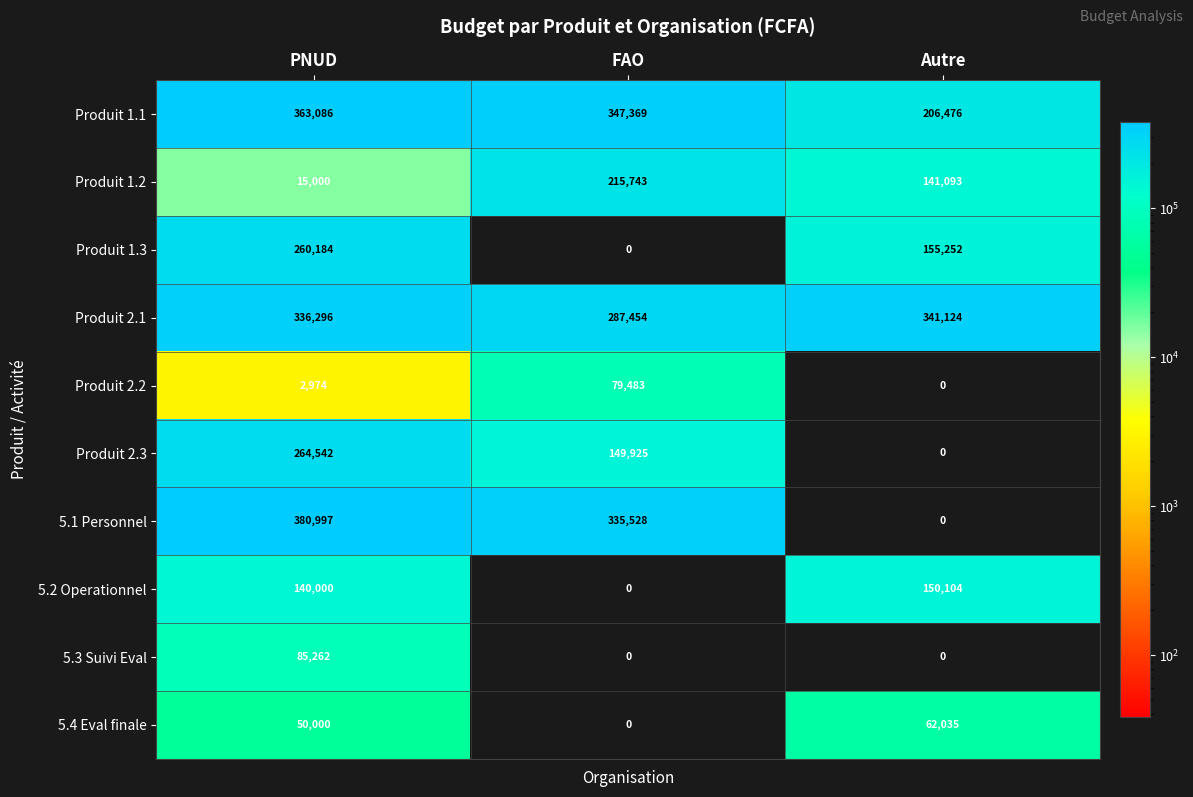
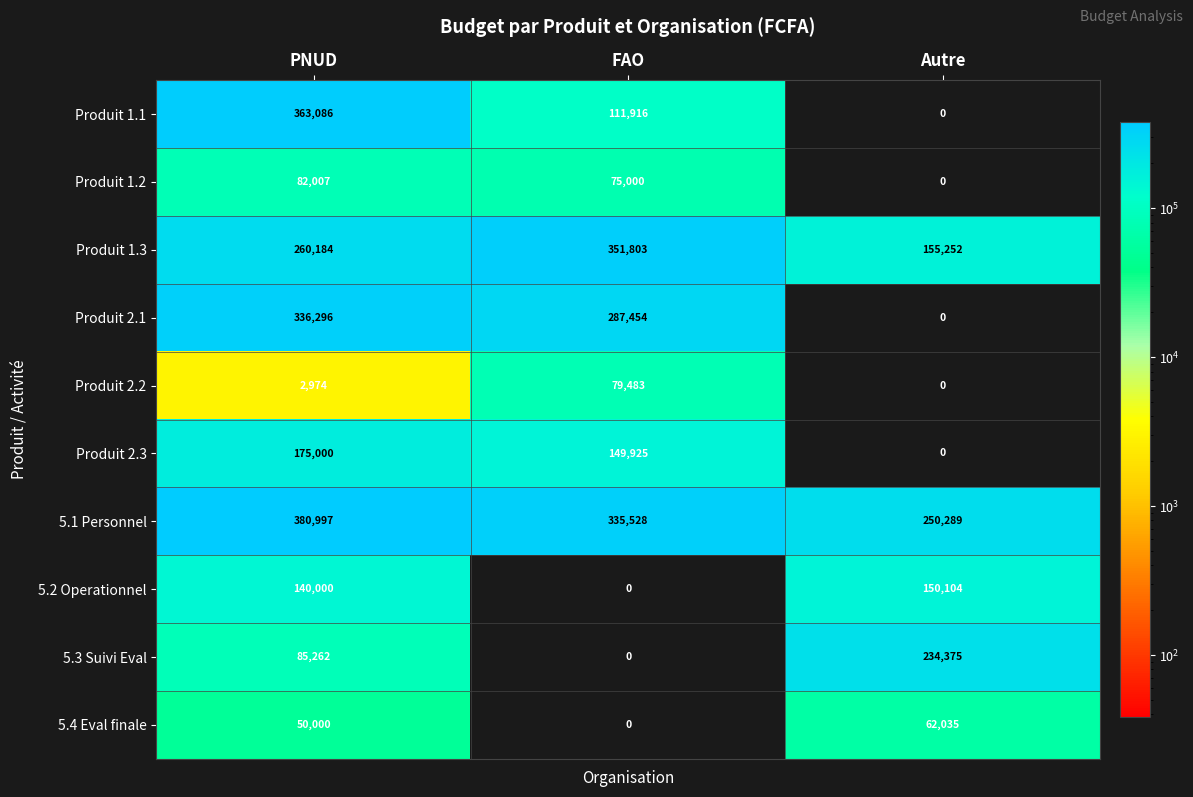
Produit 1.1, FAO: 347,369 -> 111,916
Produit 1.1, Autre: 206,476 -> 0
Produit 1.2, PNUD: 15,000 -> 82,007
Produit 1.2, FAO: 215,743 -> 75,000
Produit 1.2, Autre: 141,093 -> 0
Produit 1.3, FAO: 0 -> 351,803
Produit 2.1, Autre: 341,124 -> 0
Produit 2.3, PNUD: 264,542 -> 175,000
5.1 Personnel, Autre: 0 -> 250,289
5.3 Suivi Eval, Autre: 0 -> 234,375
